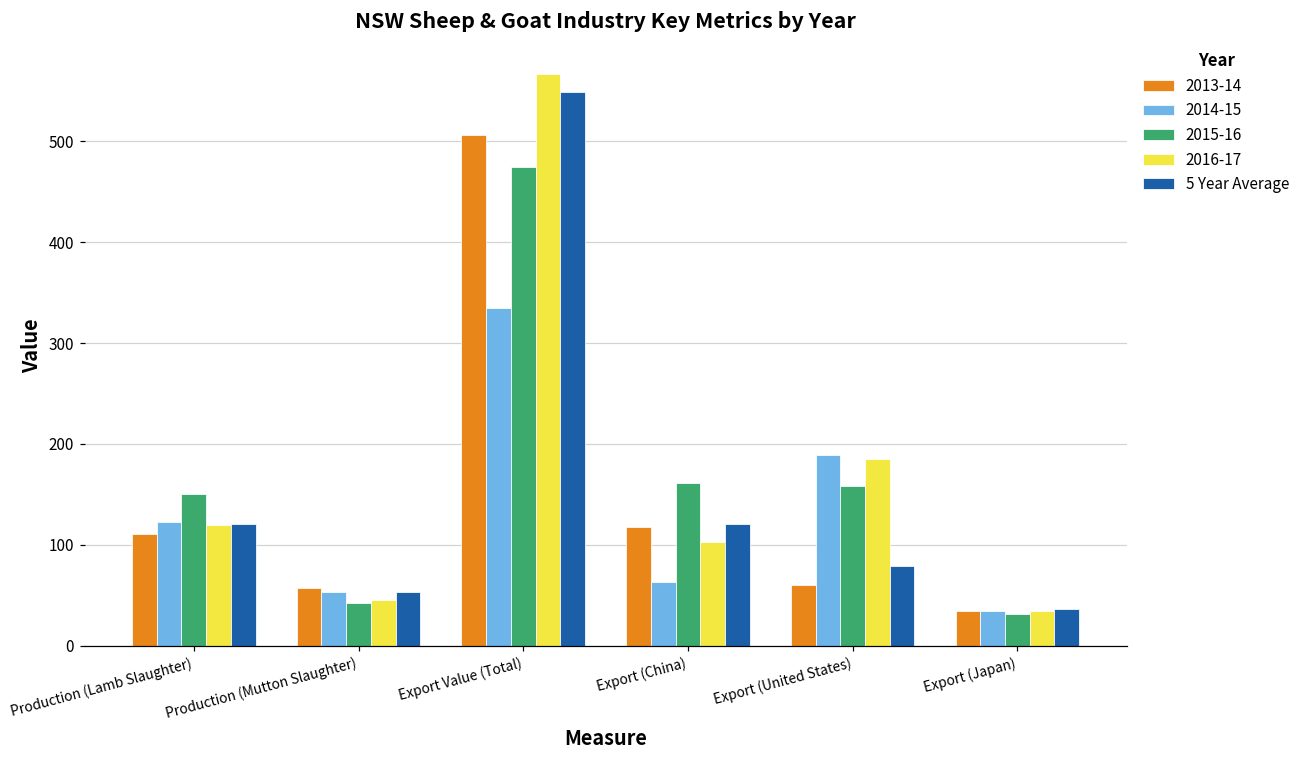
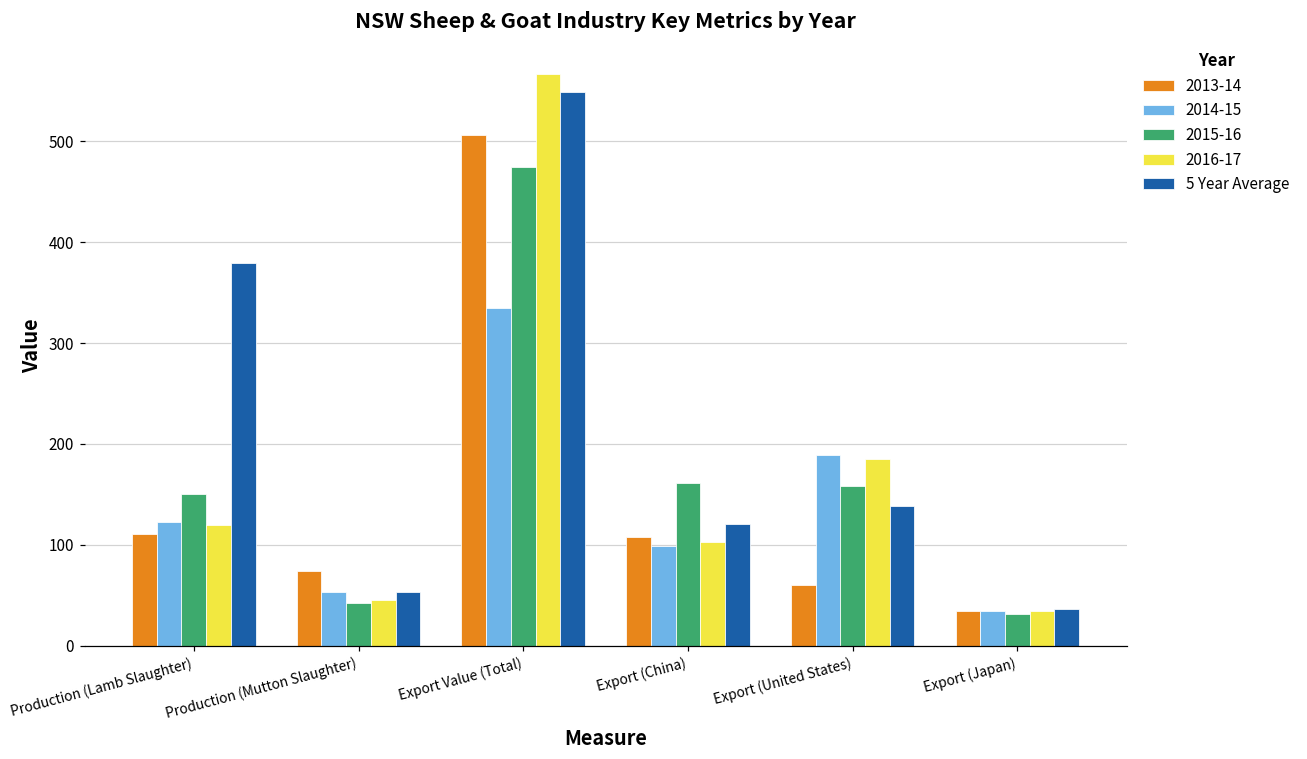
5 Year Average, Production (Lamb Slaughter): 120 -> 380
2013-14, Production (Mutton Slaughter): 60 -> 70
2013-14, Export (China): 120 -> 110
2014-15, Export (China): 60 -> 100
5 Year Average, Export (United States): 80 -> 140
